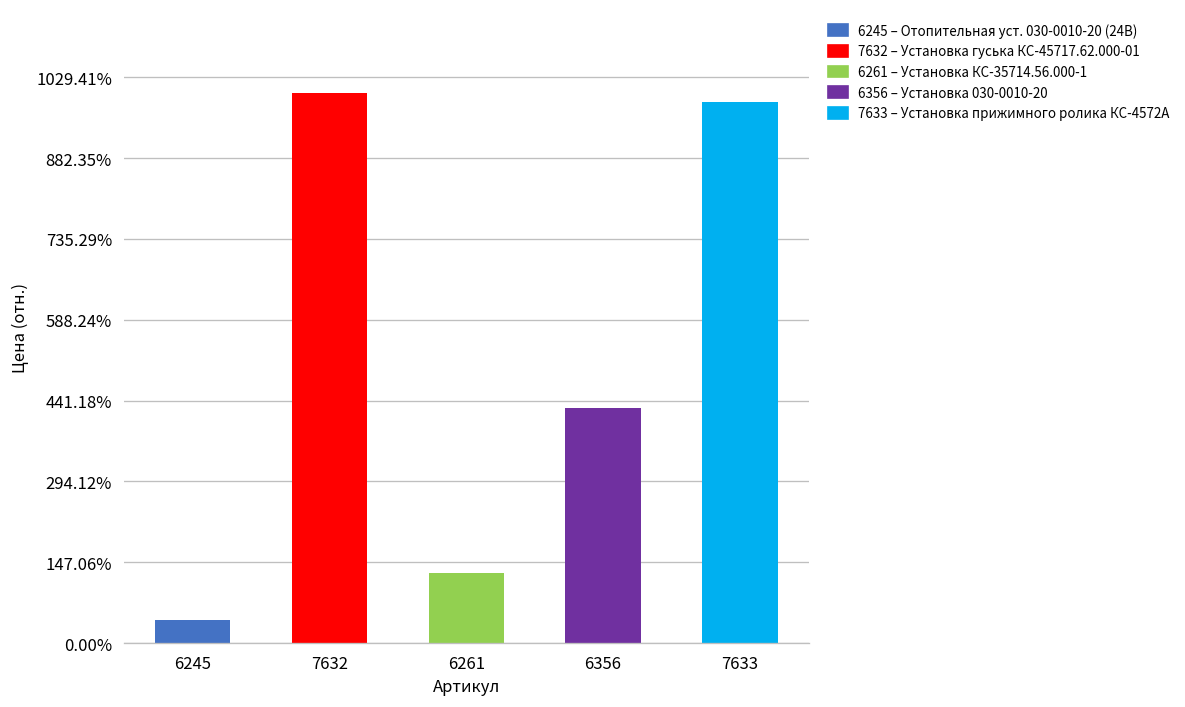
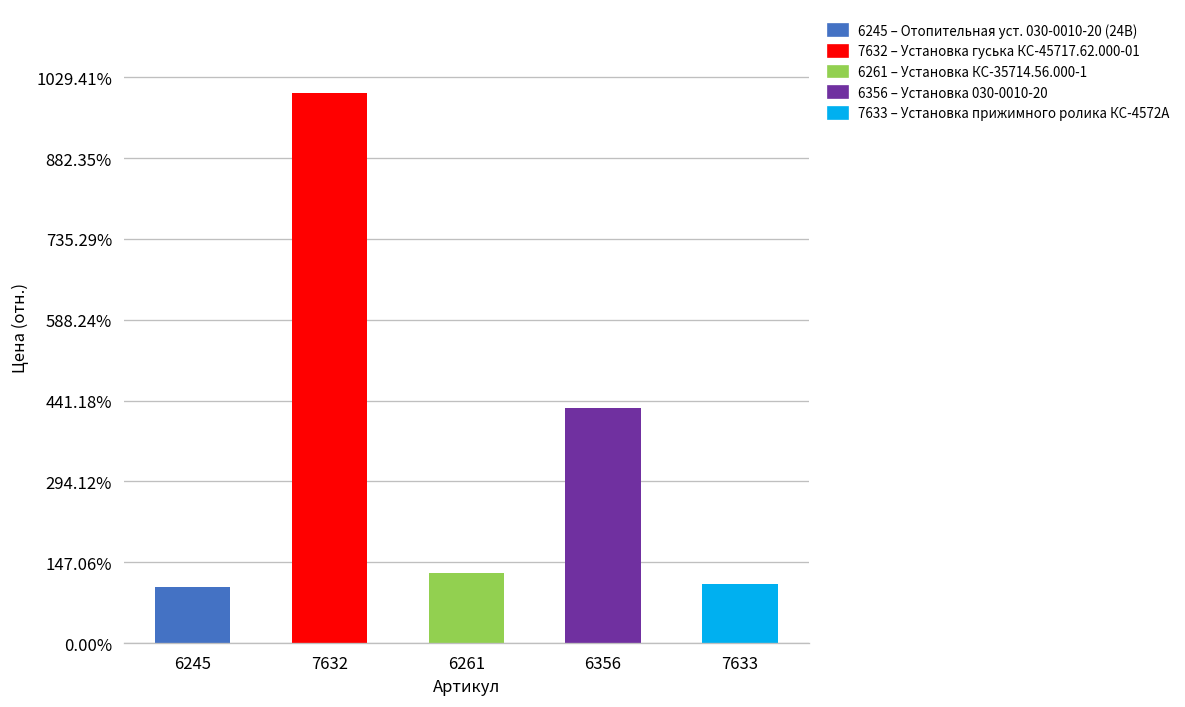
6245: 40% -> 100%
7633: 980% -> 110%
